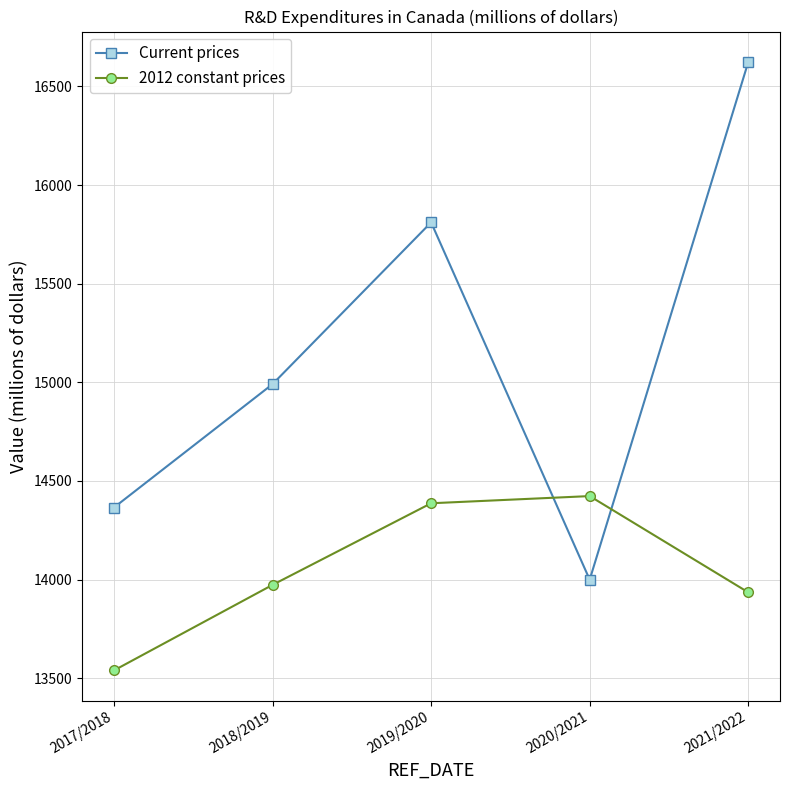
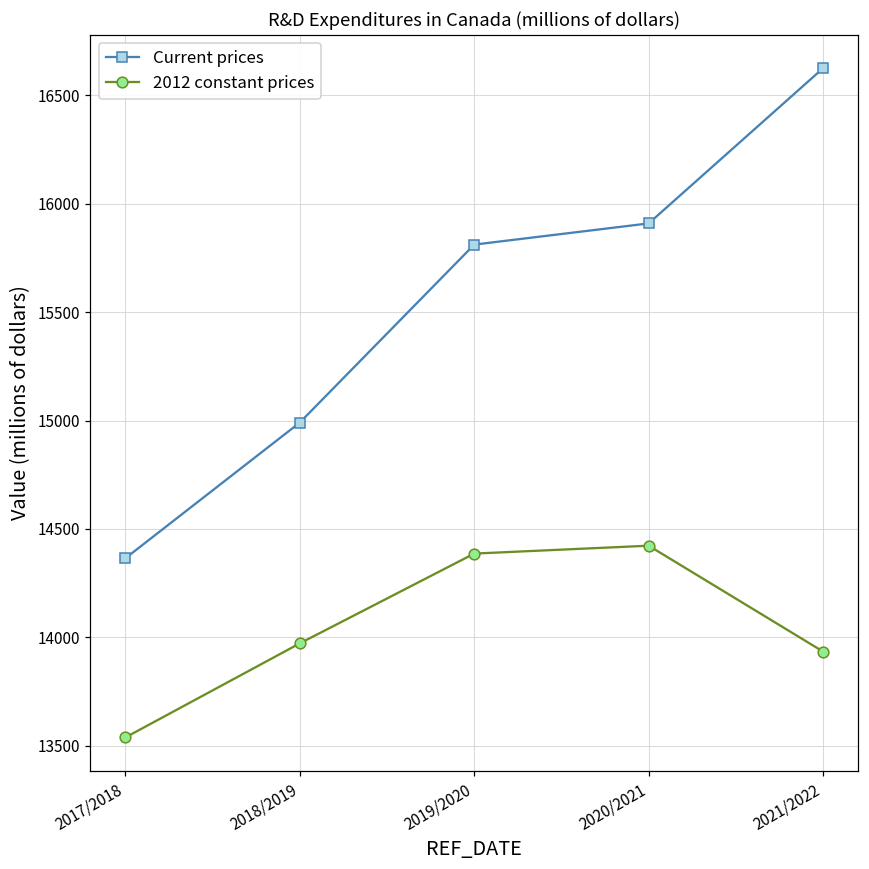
Current prices, 2020/2021: 14000 -> 15910
